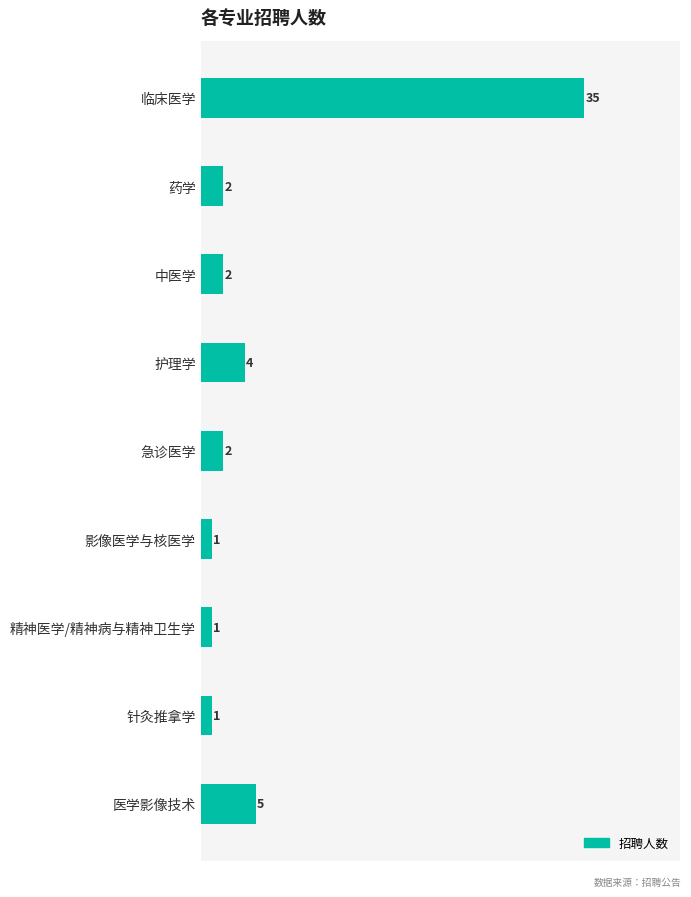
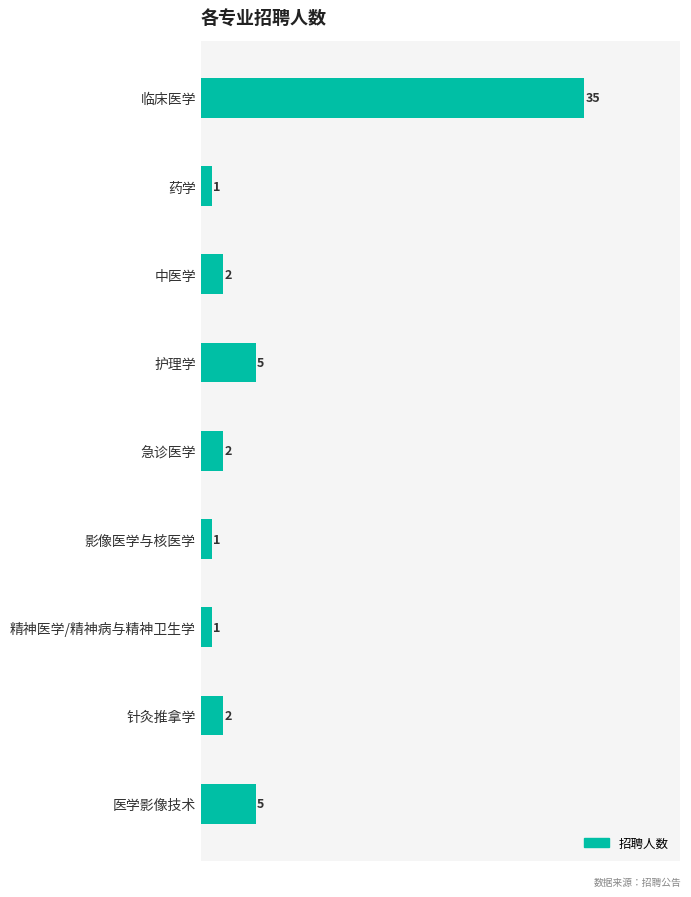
药学: 2 -> 1
护理学: 4 -> 5
针灸推拿学: 1 -> 2
